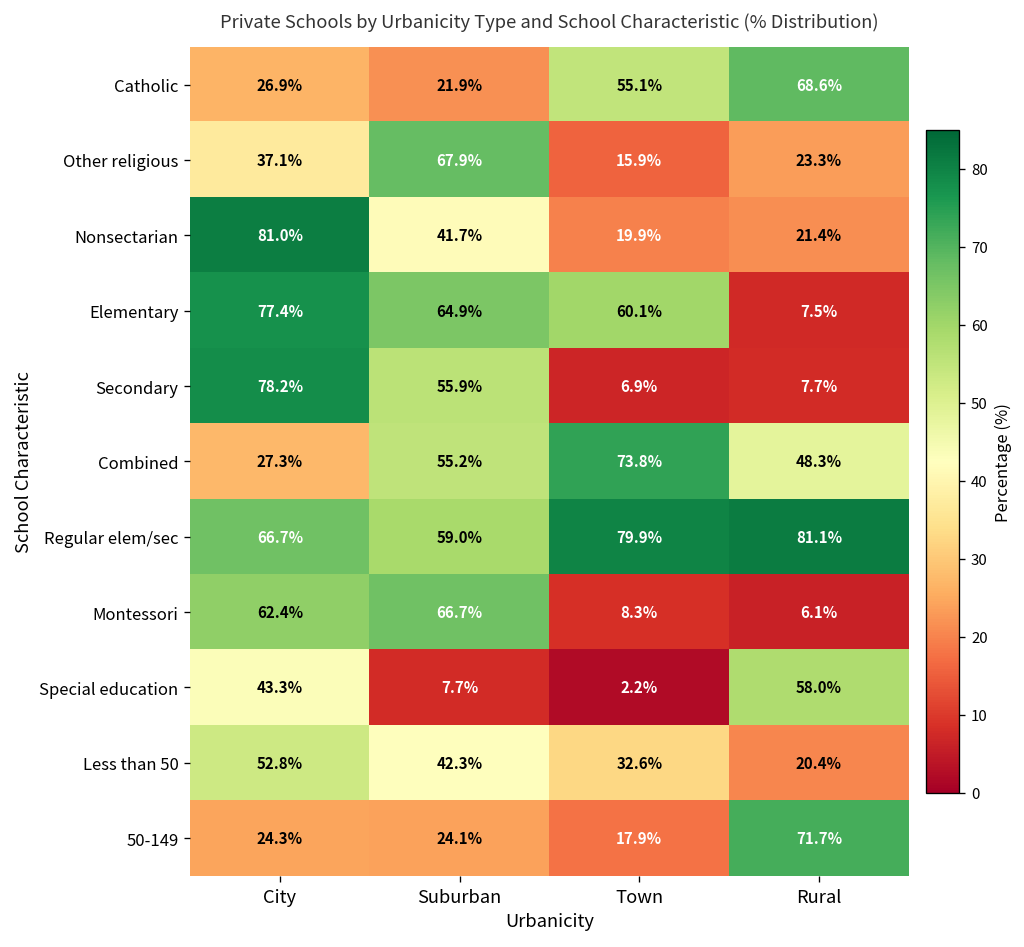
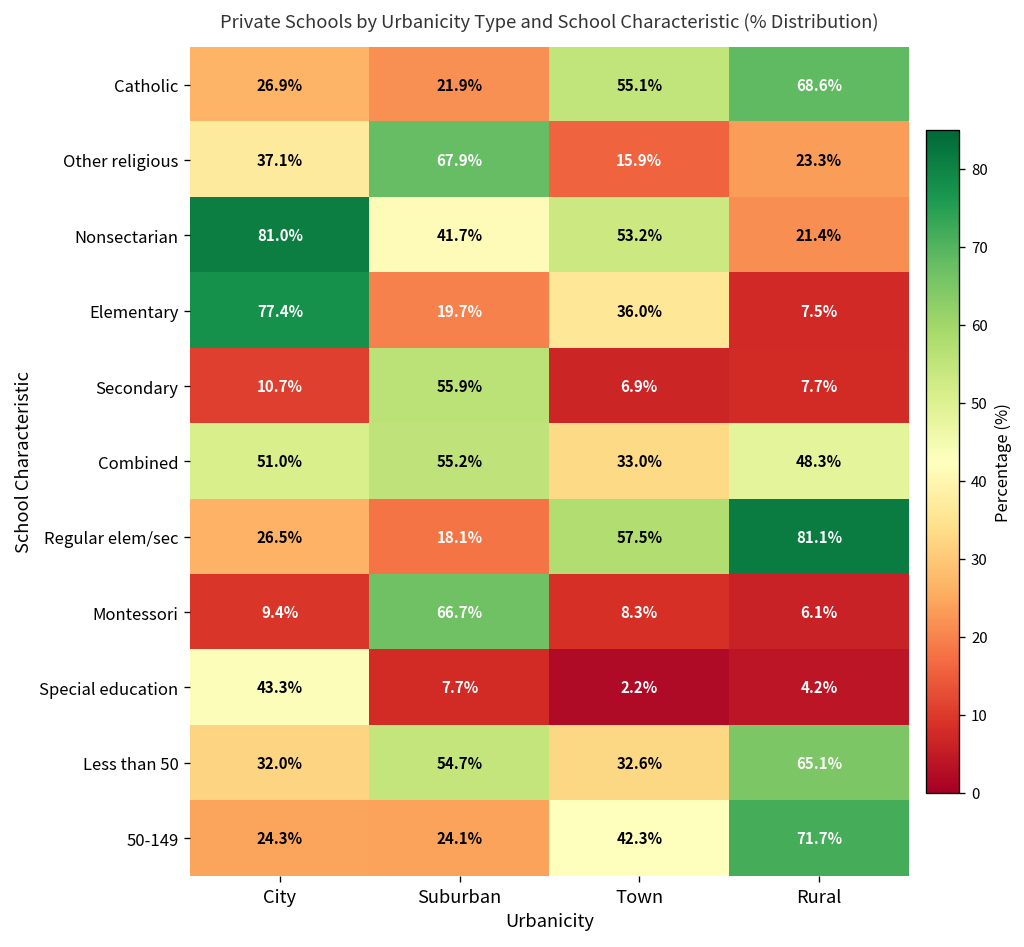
Nonsectarian, Town: 19.9% -> 53.2%
Elementary, Suburban: 64.9% -> 19.7%
Elementary, Town: 60.1% -> 36.0%
Secondary, City: 78.2% -> 10.7%
Combined, City: 27.3% -> 51.0%
Combined, Town: 73.8% -> 33.0%
Regular elem/sec, City: 66.7% -> 26.5%
Regular elem/sec, Suburban: 59.0% -> 18.1%
Regular elem/sec, Town: 79.9% -> 57.5%
Montessori, City: 62.4% -> 9.4%
Special education, Rural: 58.0% -> 4.2%
Less than 50, City: 52.8% -> 32.0%
Less than 50, Suburban: 42.3% -> 54.7%
Less than 50, Rural: 20.4% -> 65.1%
50-149, Town: 17.9% -> 42.3%
